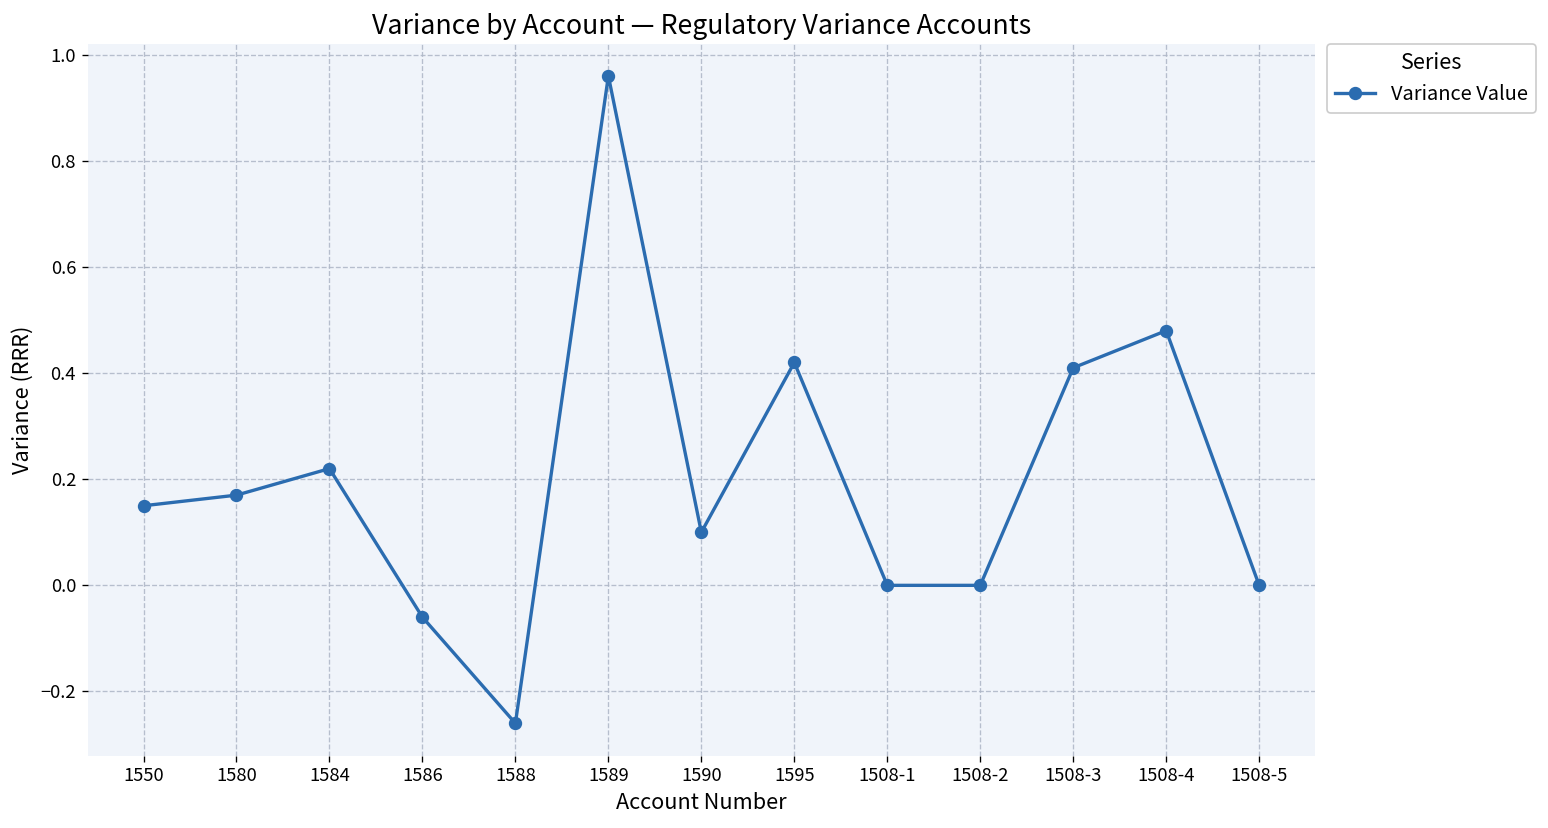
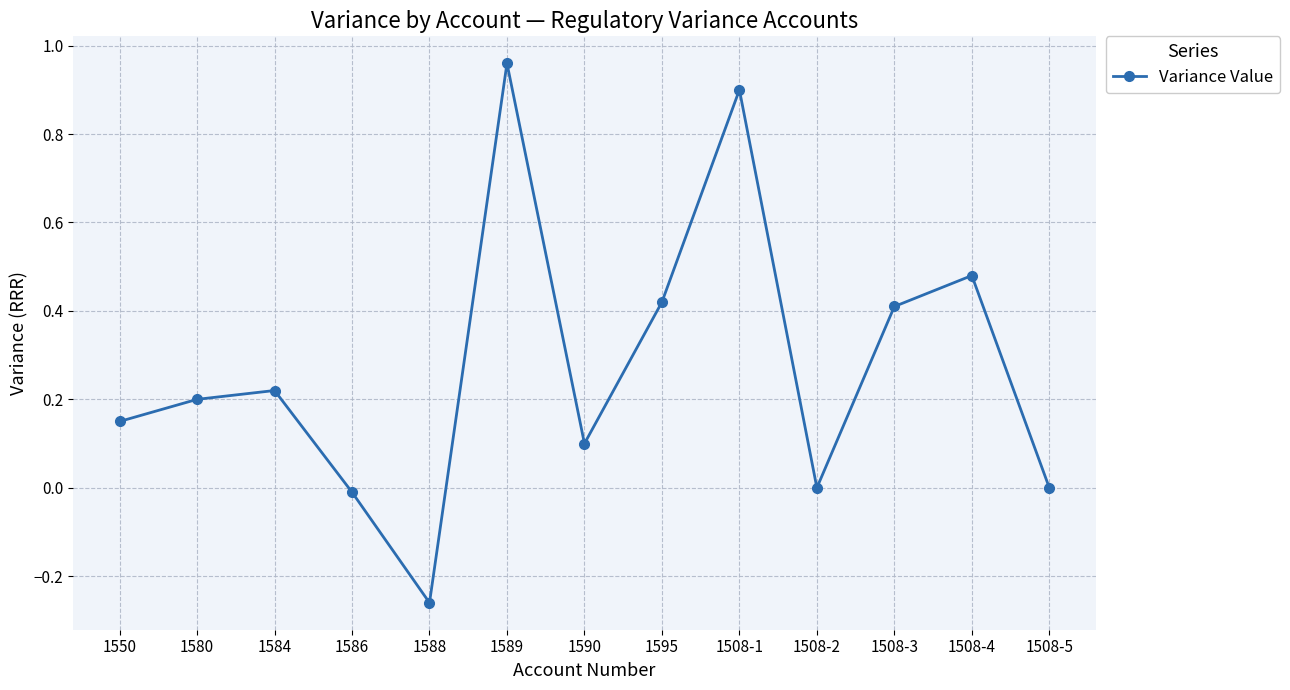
1580: 0.17 -> 0.20
1586: -0.06 -> -0.01
1508-1: 0.0 -> 0.9
